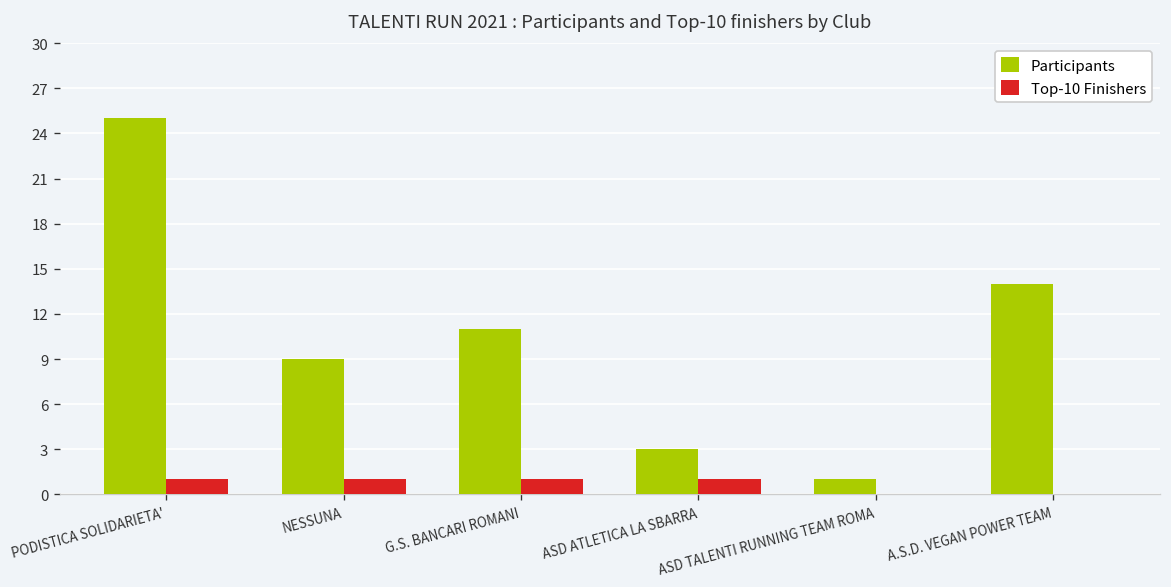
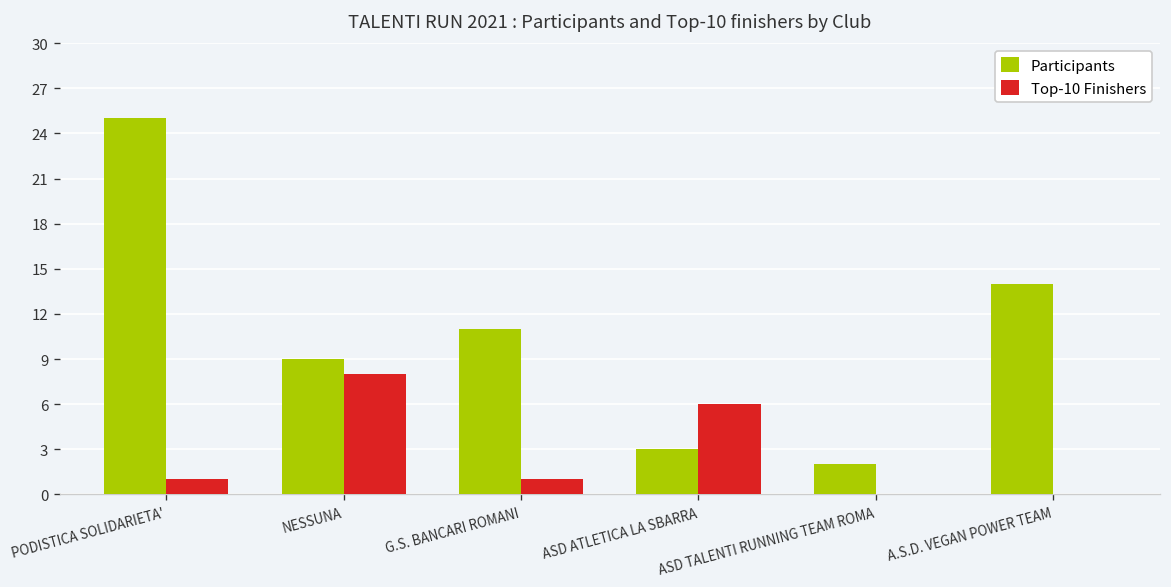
Top-10 Finishers, NESSUNA: 1 -> 8
Top-10 Finishers, ASD ATLETICA LA SBARRA: 1 -> 6
Participants, ASD TALENTI RUNNING TEAM ROMA: 1 -> 2
